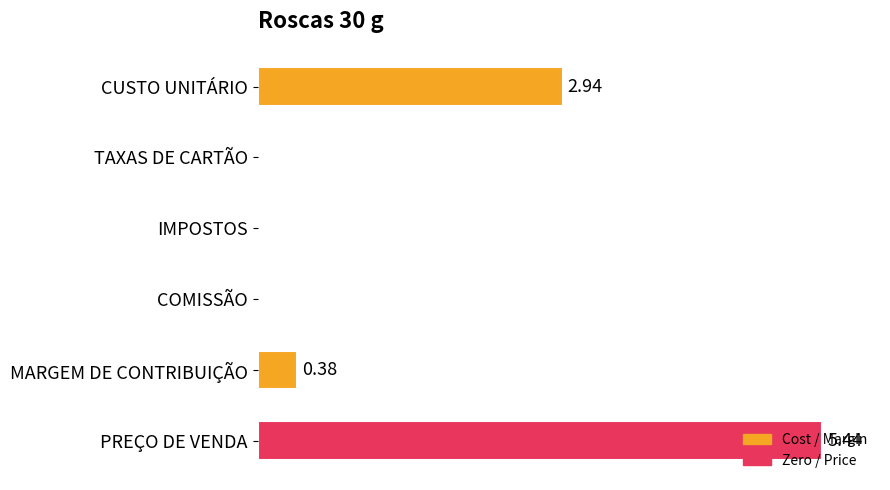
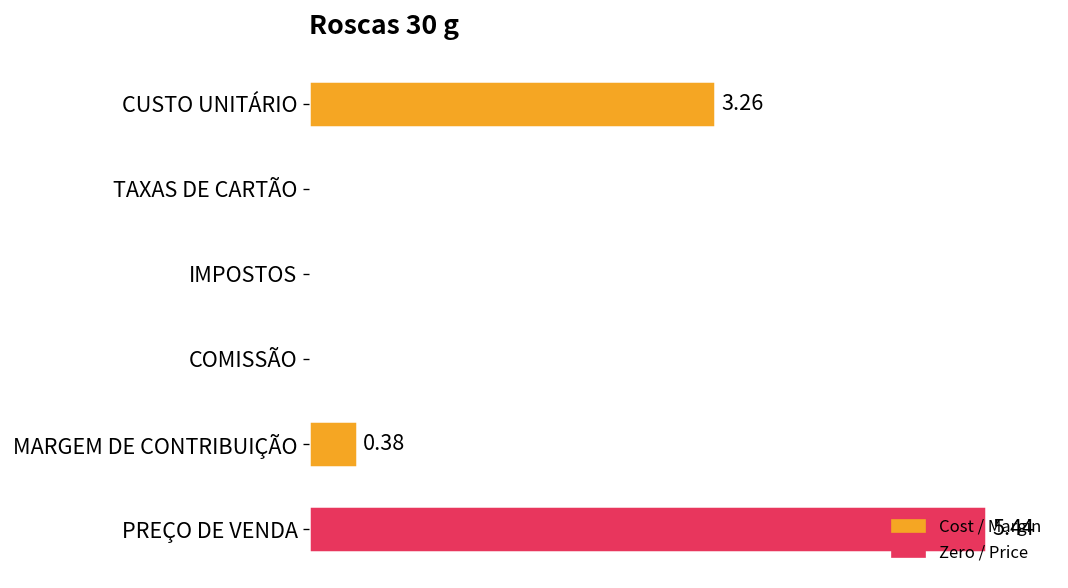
CUSTO UNITÁRIO: 2.94 -> 3.26
